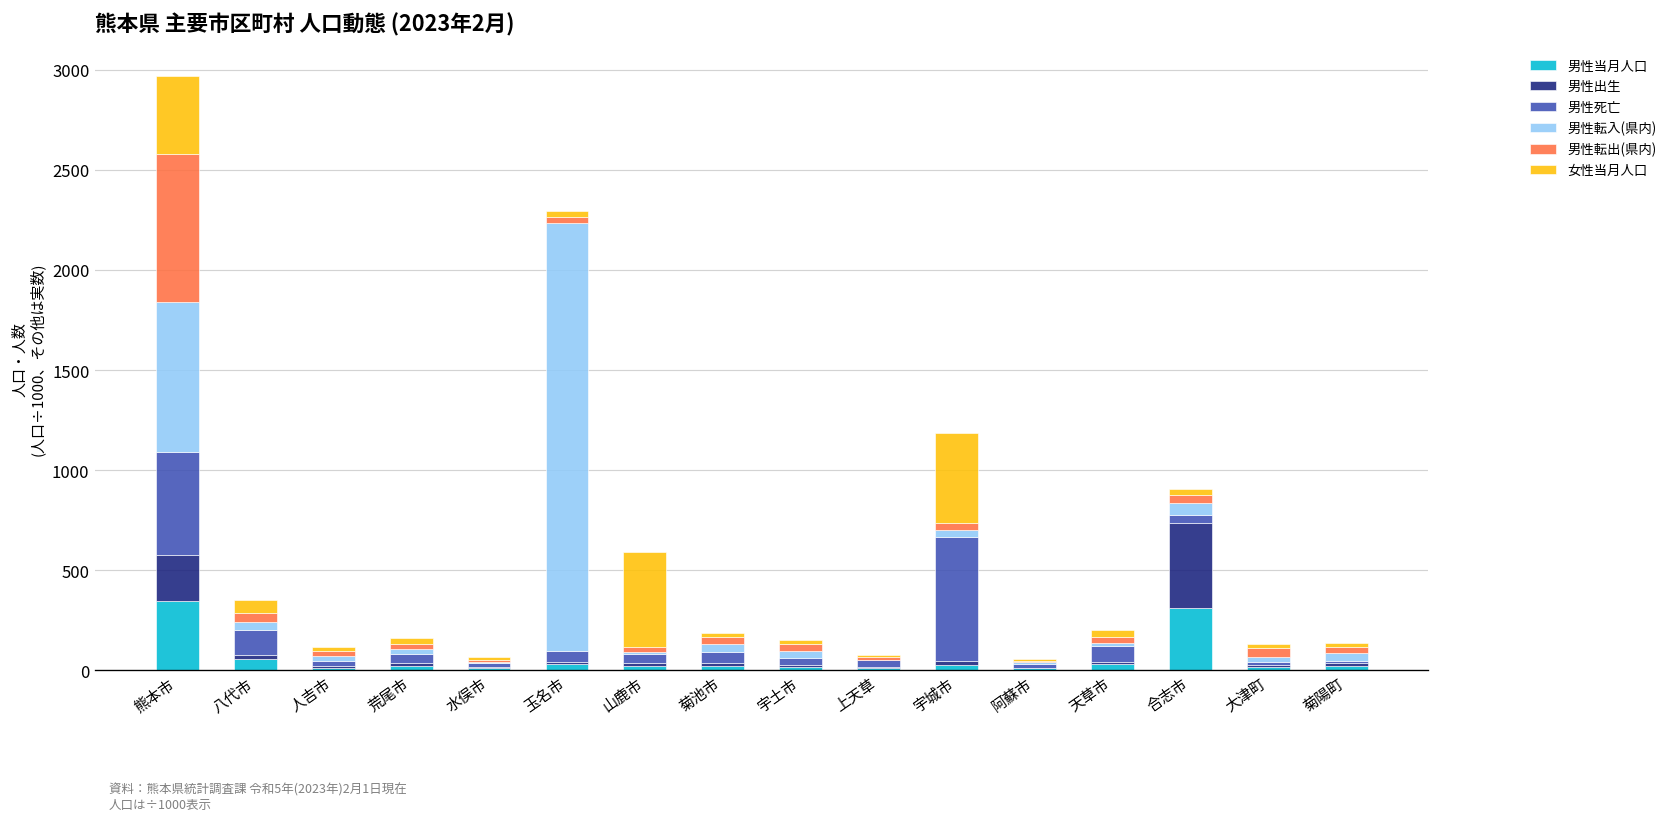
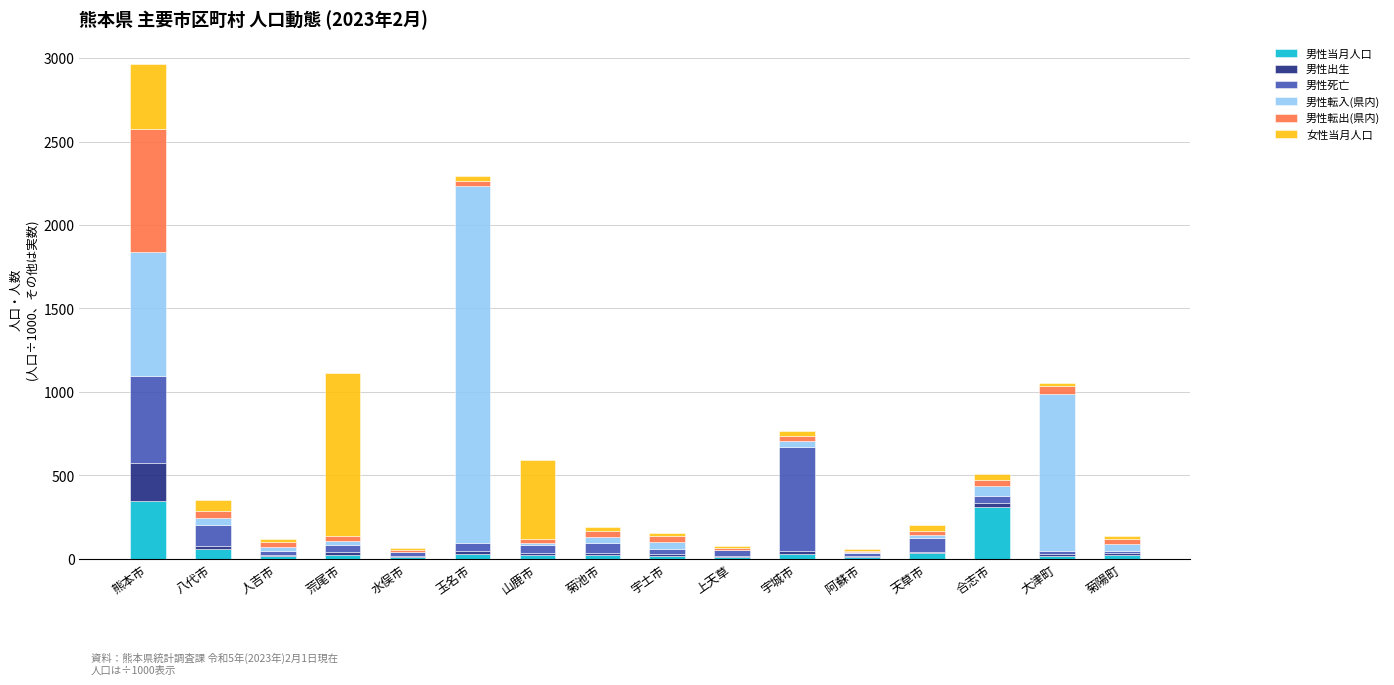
女性当月人口, 荒尾市: 30 -> 980
女性当月人口, 宇城市: 450 -> 30
男性出生, 合志市: 430 -> 30
男性転入(県内), 大津町: 30 -> 950
